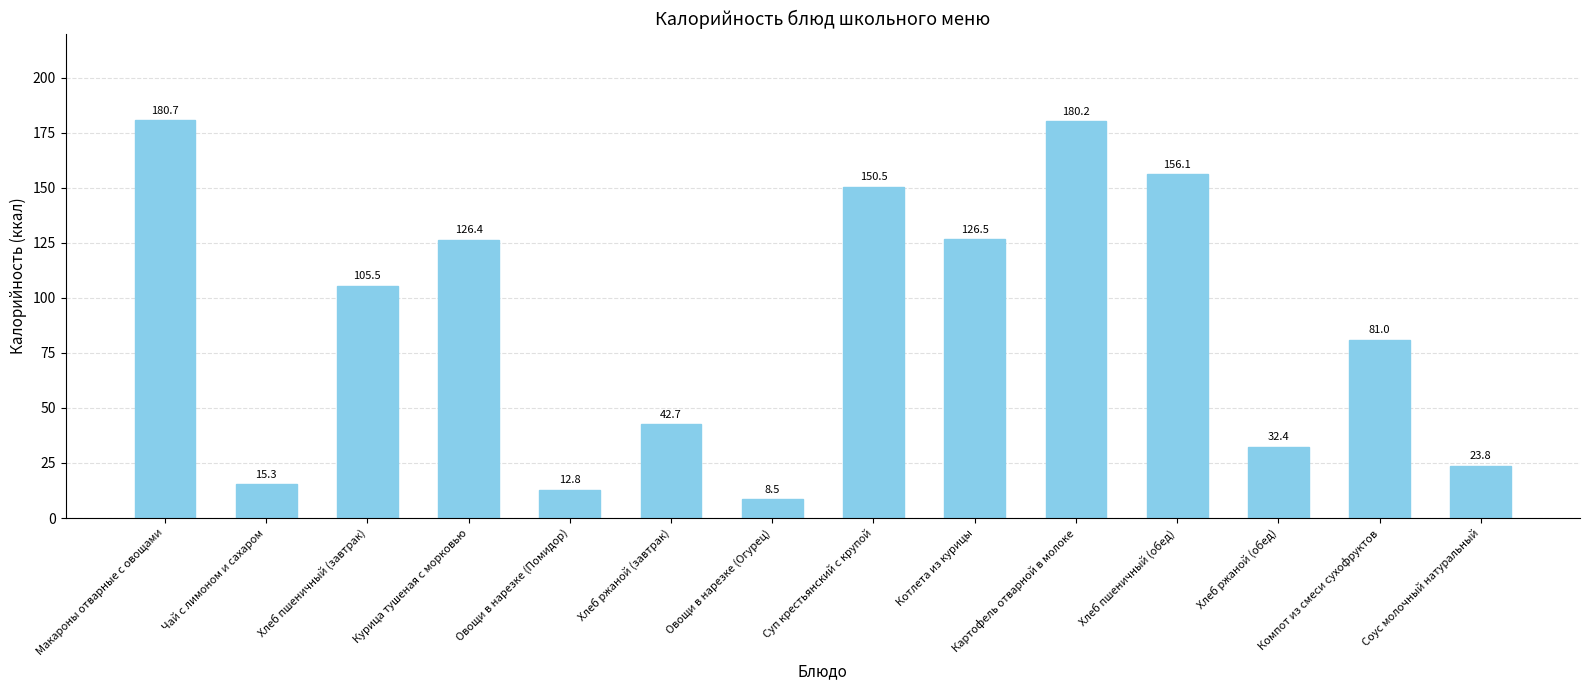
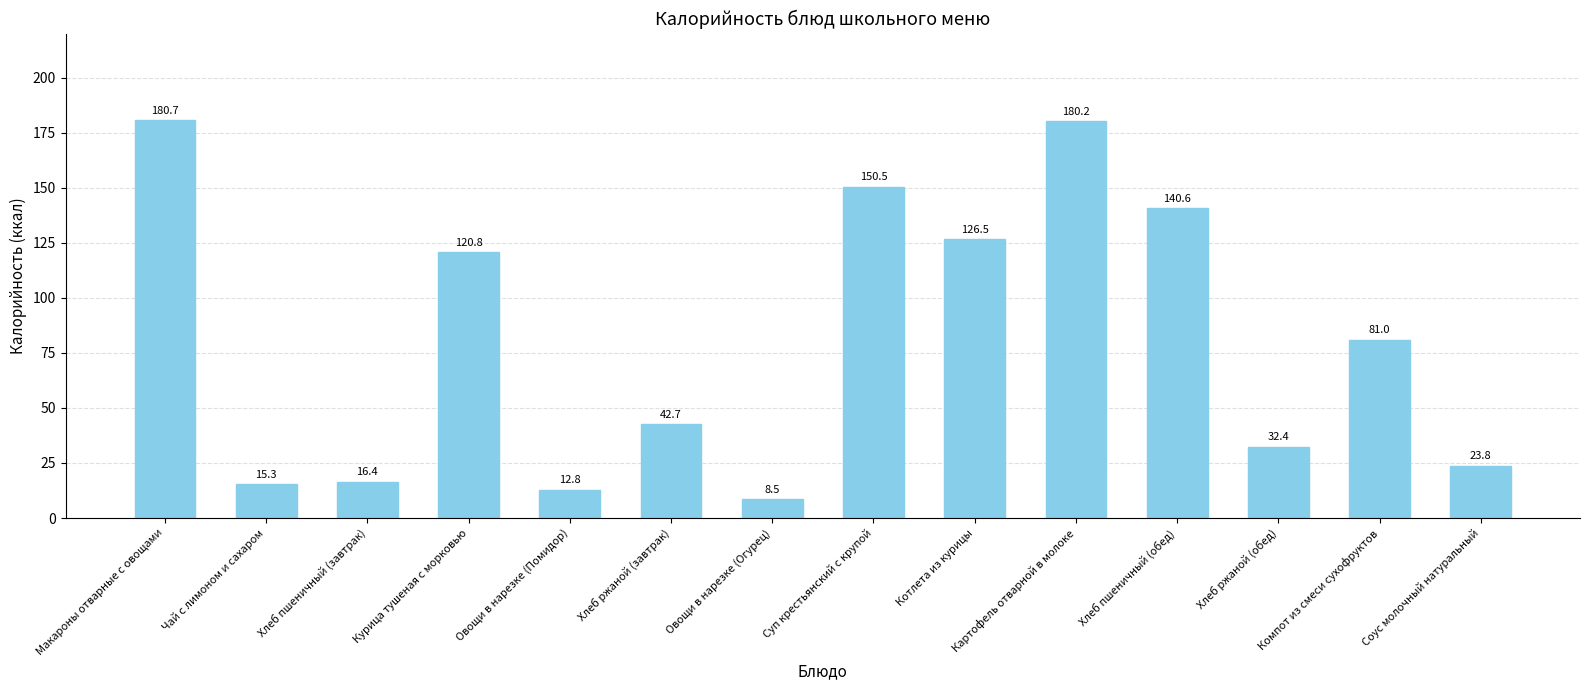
Хлеб пшеничный (завтрак): 105.5 -> 16.4
Курица тушеная с морковью: 126.4 -> 120.8
Хлеб пшеничный (обед): 156.1 -> 140.6
